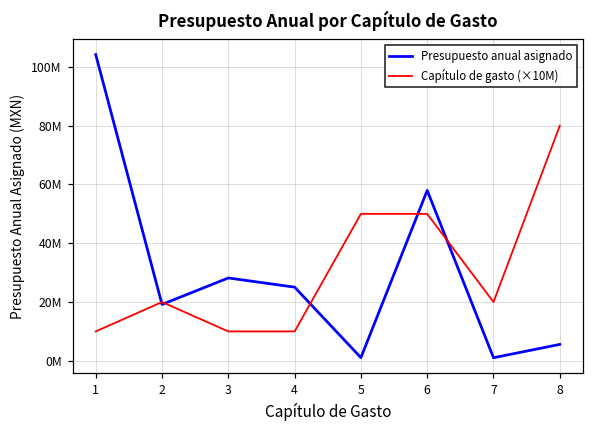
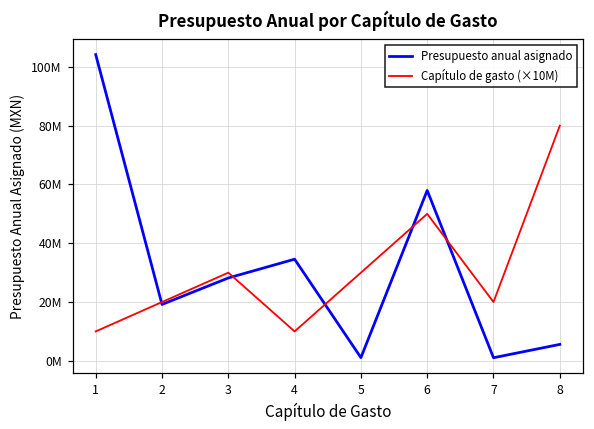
Capítulo de gasto (×10M), 3: 10000000 -> 30000000
Presupuesto anual asignado, 4: 25000000 -> 35000000
Capítulo de gasto (×10M), 5: 50000000 -> 30000000
